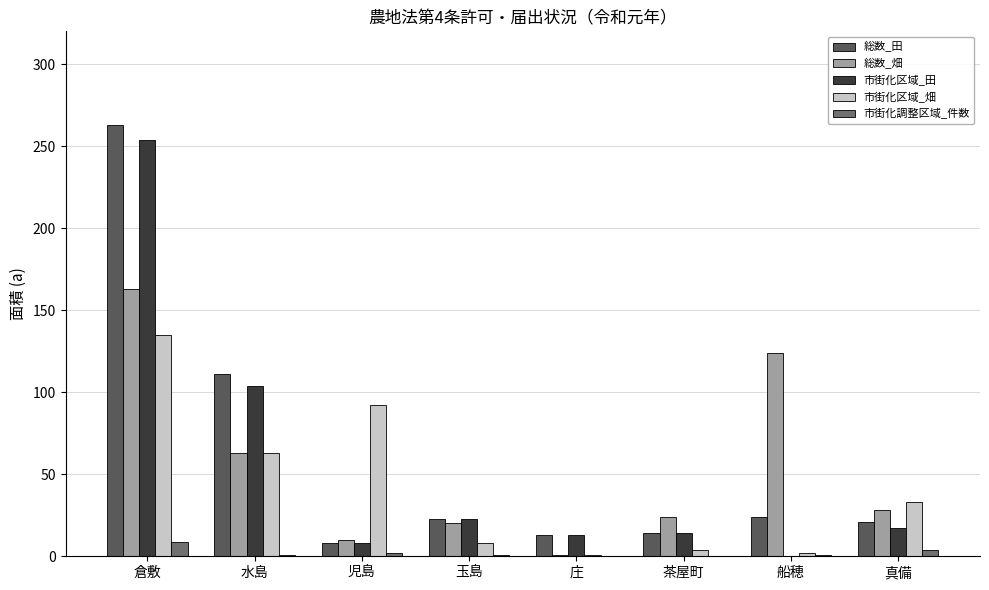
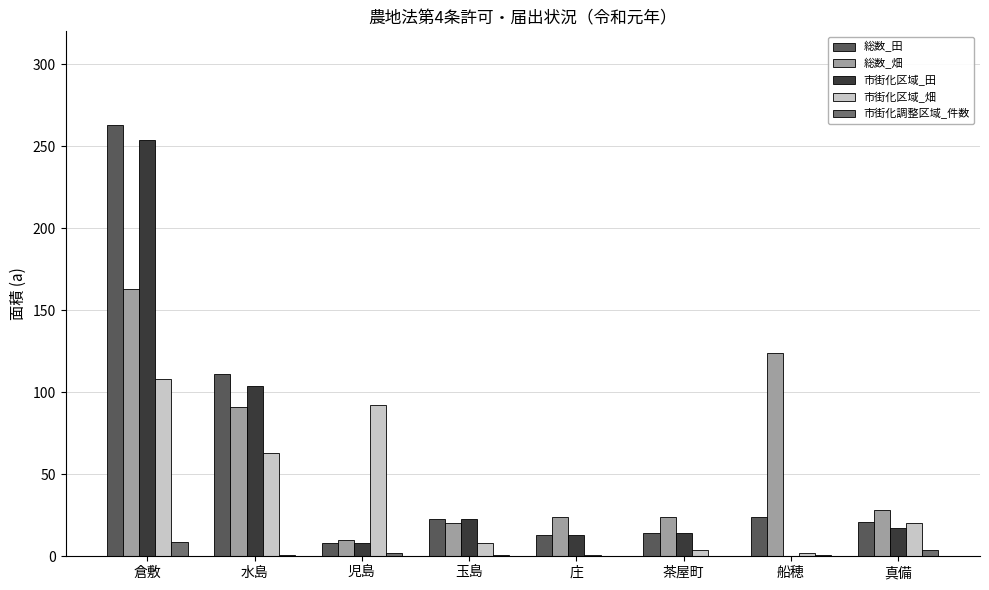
市街化区域_畑, 倉敷: 135 -> 108
総数_畑, 水島: 63 -> 91
総数_畑, 庄: 1 -> 24
市街化区域_畑, 真備: 33 -> 20
